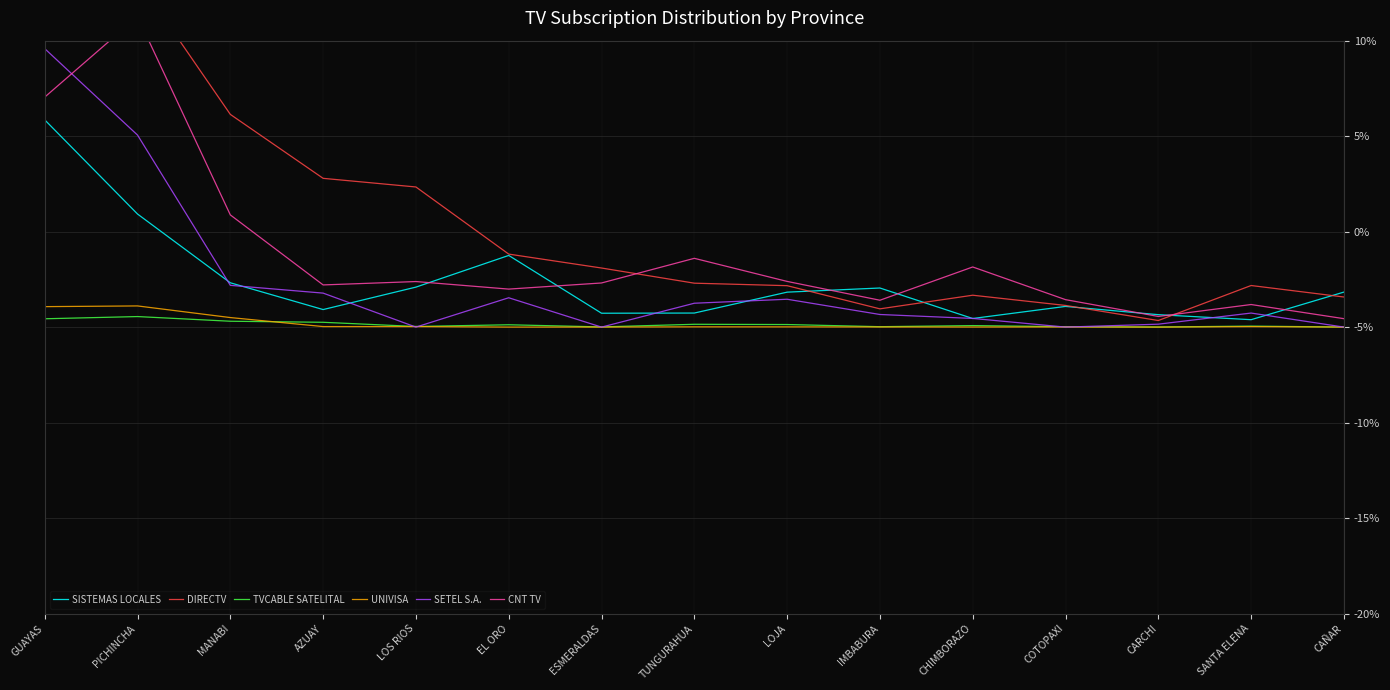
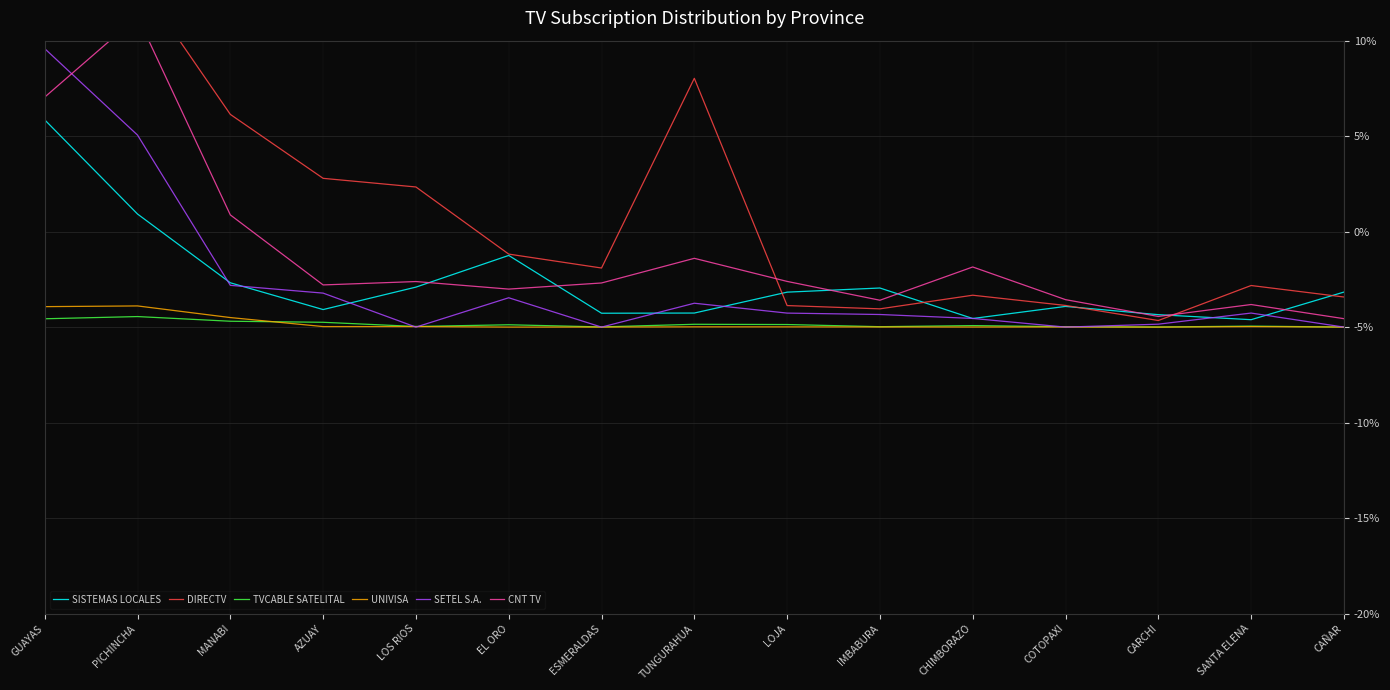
DIRECTV, TUNGURAHUA: -2.7% -> 8.0%
DIRECTV, LOJA: -2.8% -> -3.9%
SETEL S.A., LOJA: -3.5% -> -4.3%
